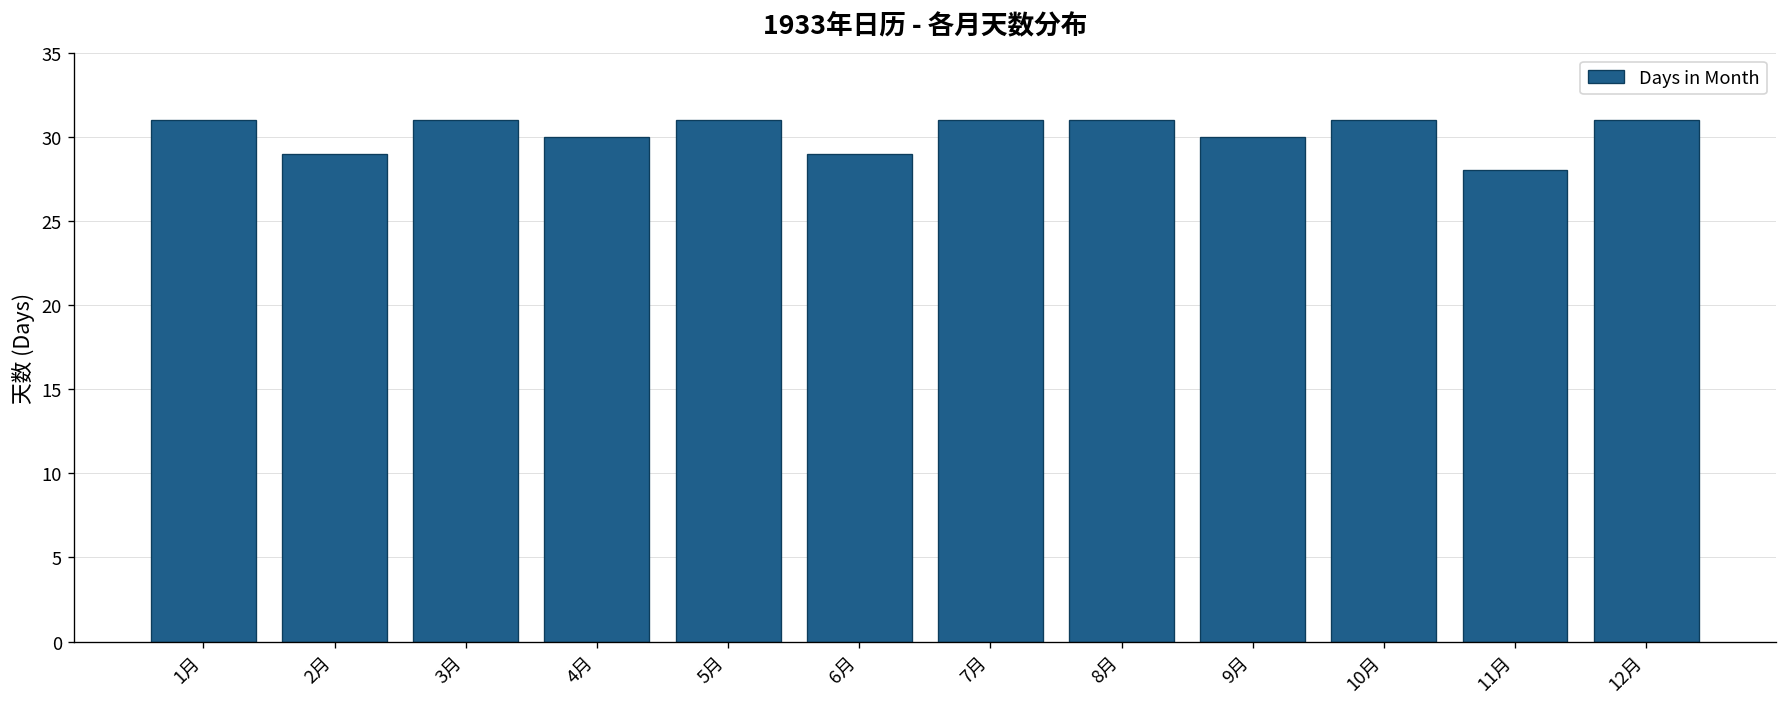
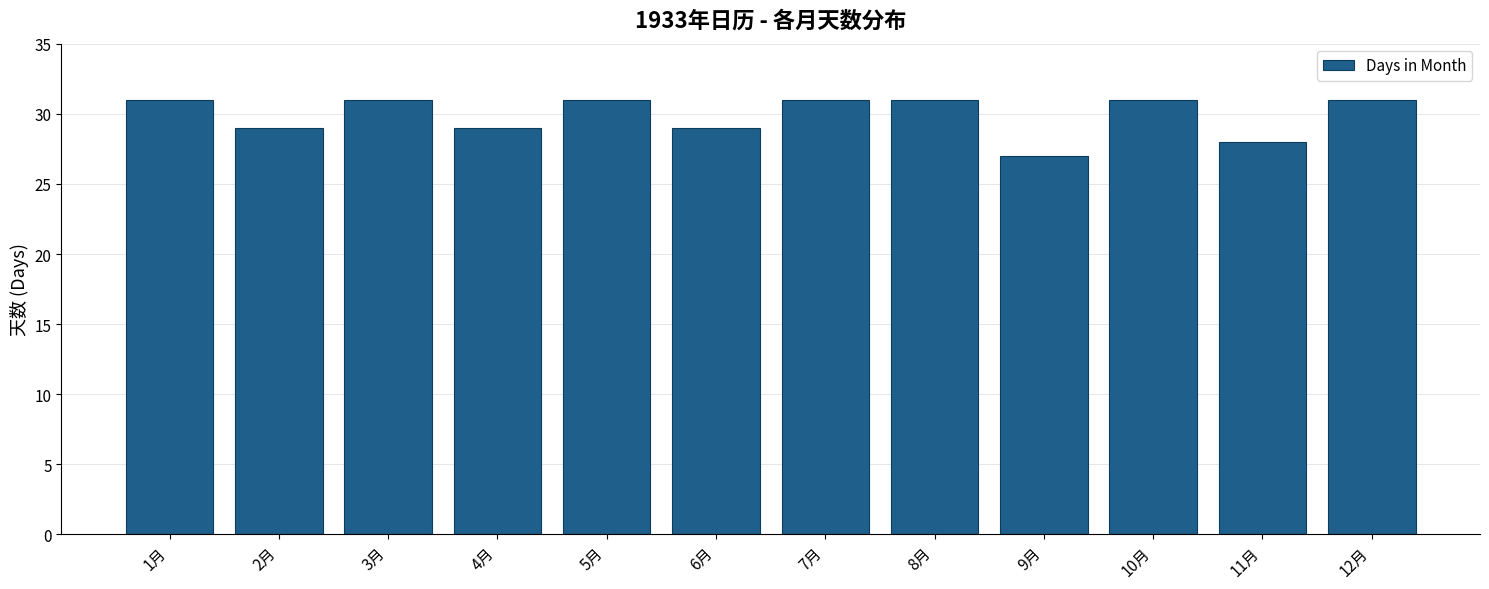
4月: 30 -> 29
9月: 30 -> 27
